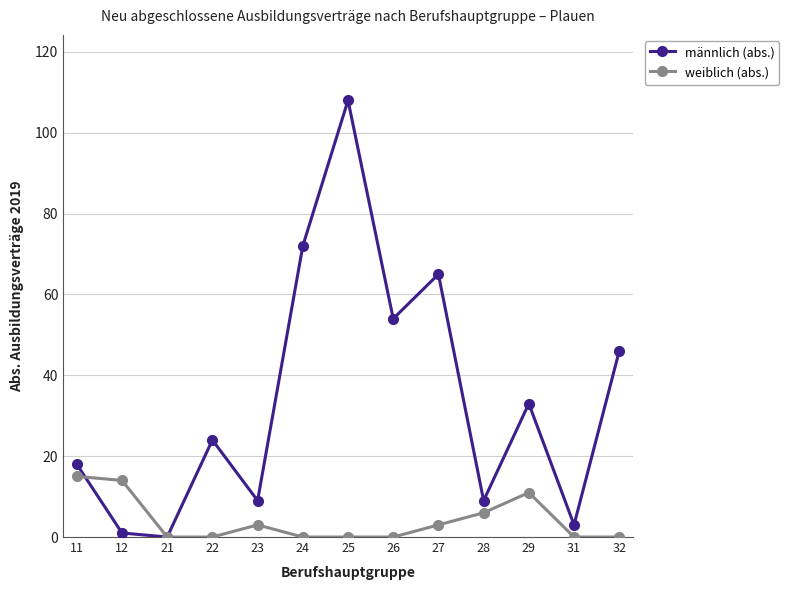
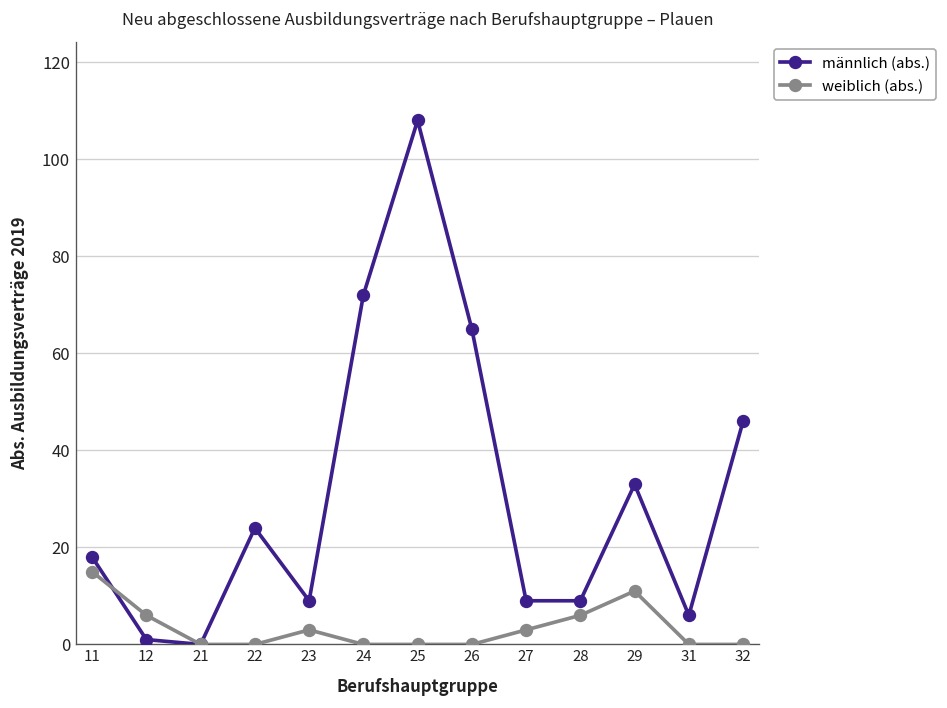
weiblich (abs.), 12: 14 -> 6
männlich (abs.), 26: 54 -> 65
männlich (abs.), 27: 65 -> 9
männlich (abs.), 31: 3 -> 6
